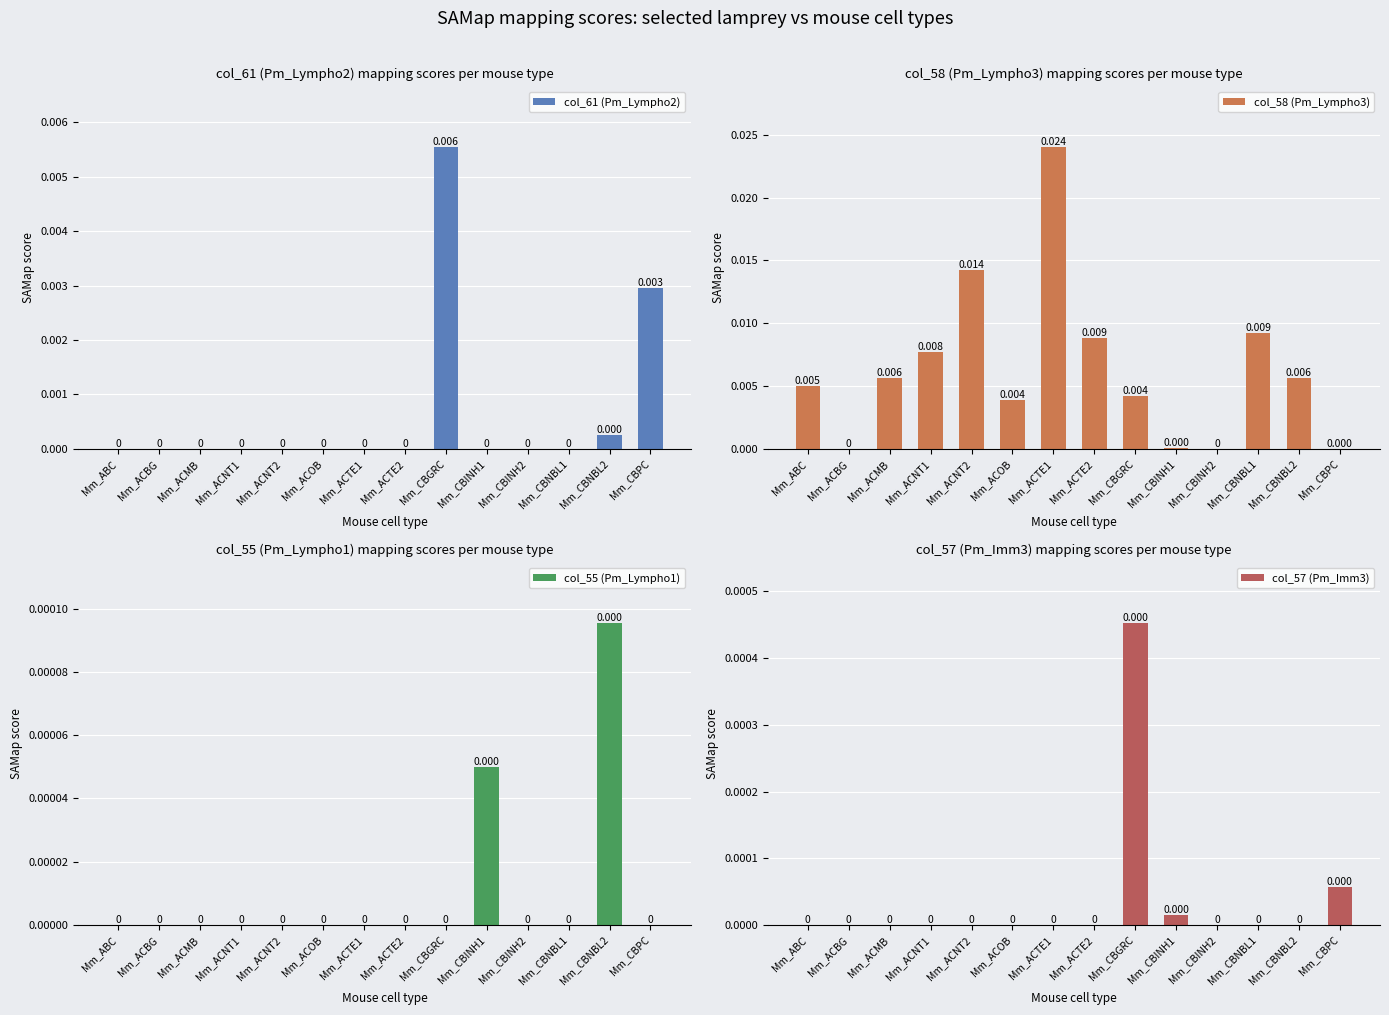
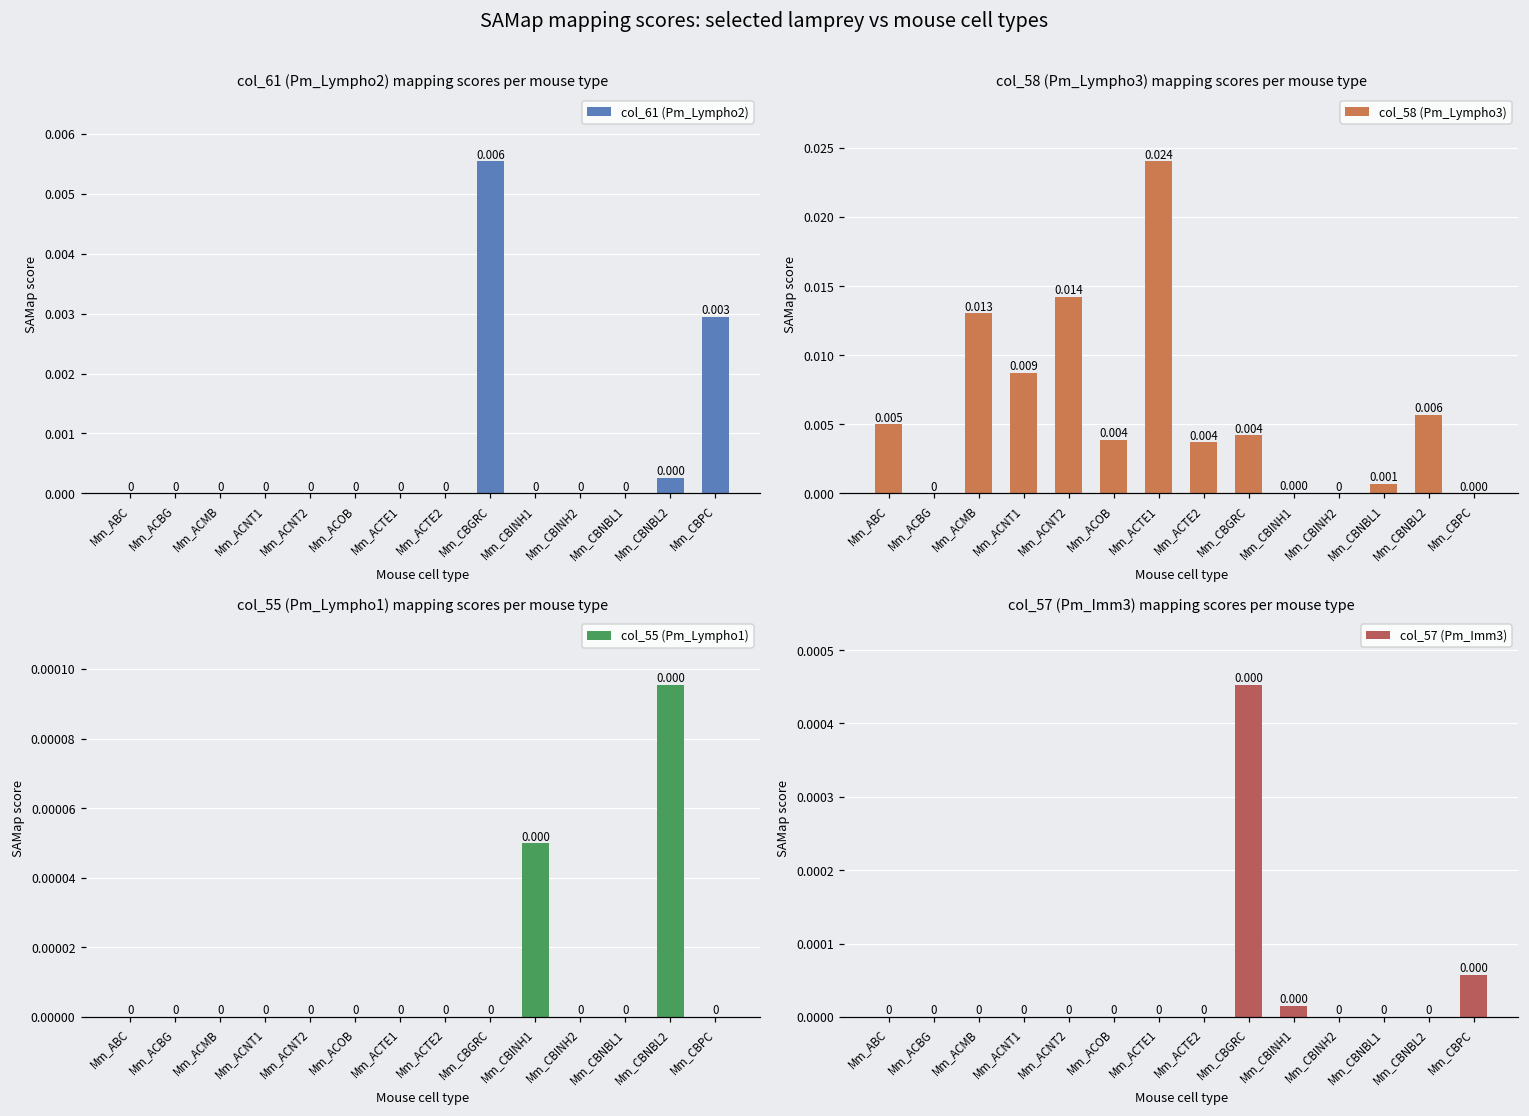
col_58 (Pm_Lympho3) mapping scores per mouse type, Mm_ACMB: 0.006 -> 0.013
col_58 (Pm_Lympho3) mapping scores per mouse type, Mm_ACNT1: 0.008 -> 0.009
col_58 (Pm_Lympho3) mapping scores per mouse type, Mm_ACTE2: 0.009 -> 0.004
col_58 (Pm_Lympho3) mapping scores per mouse type, Mm_CBNBL1: 0.009 -> 0.001
